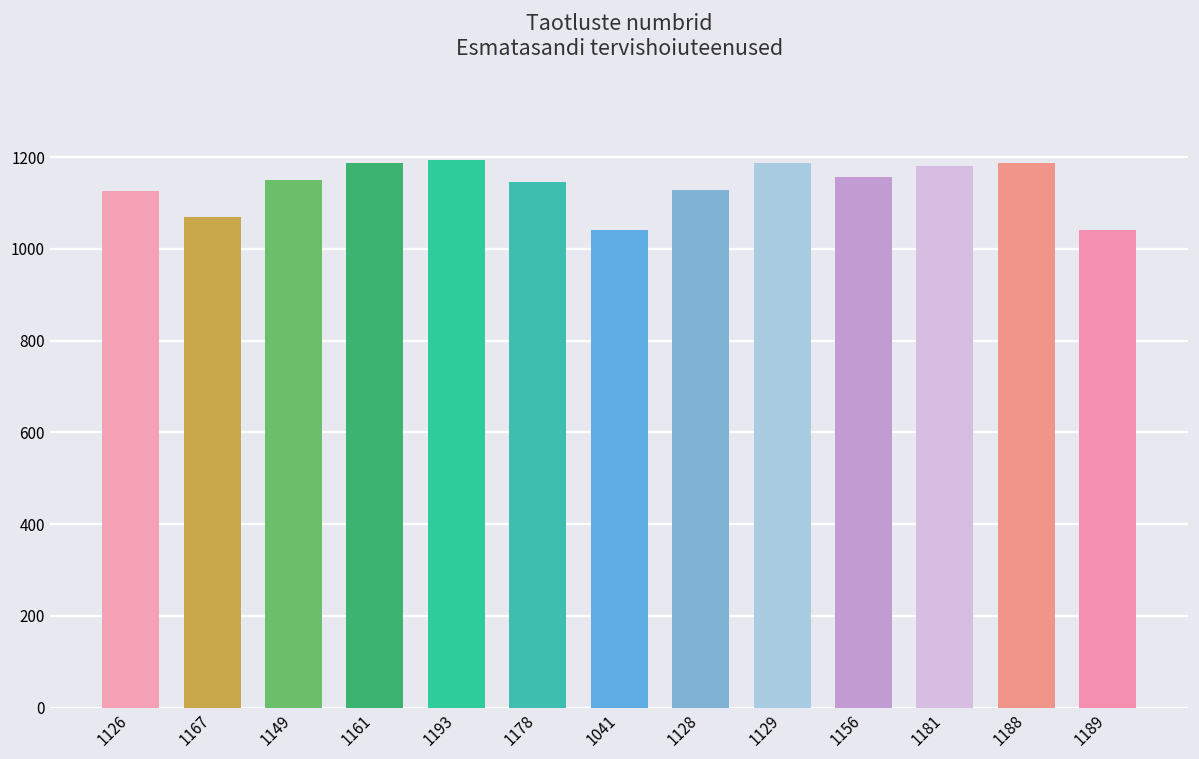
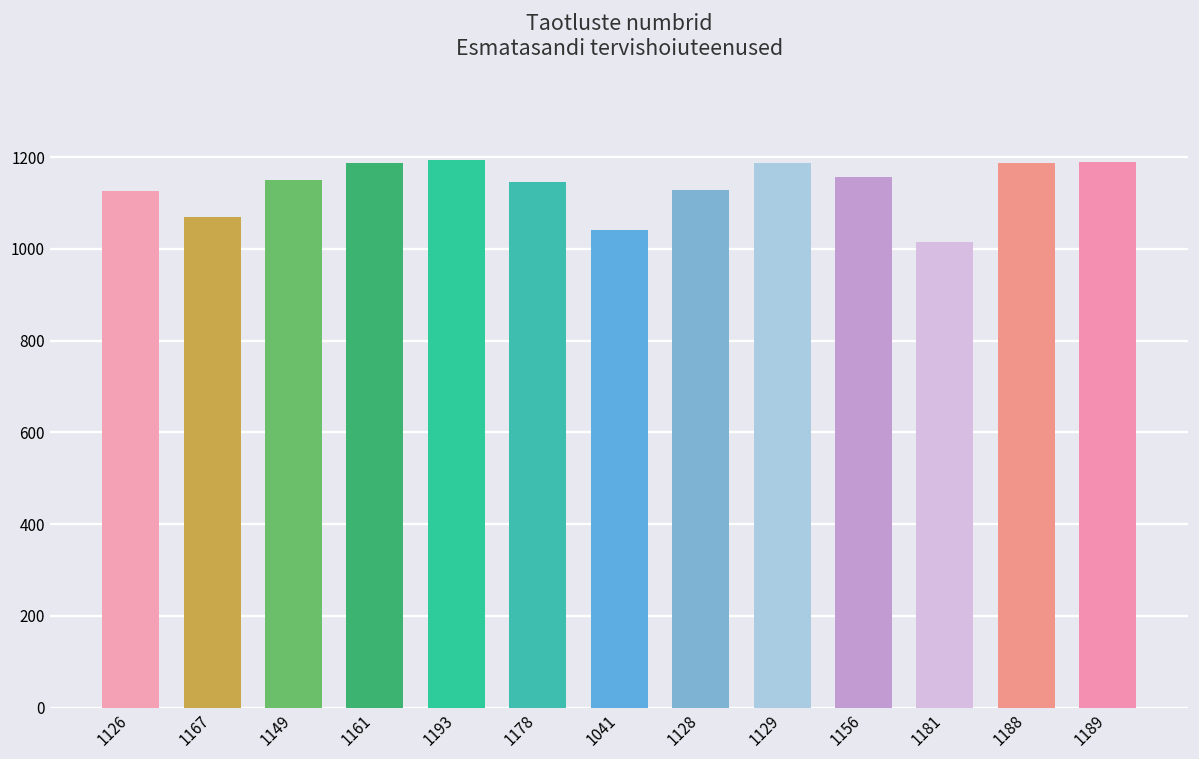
1181: 1180 -> 1010
1189: 1040 -> 1190
